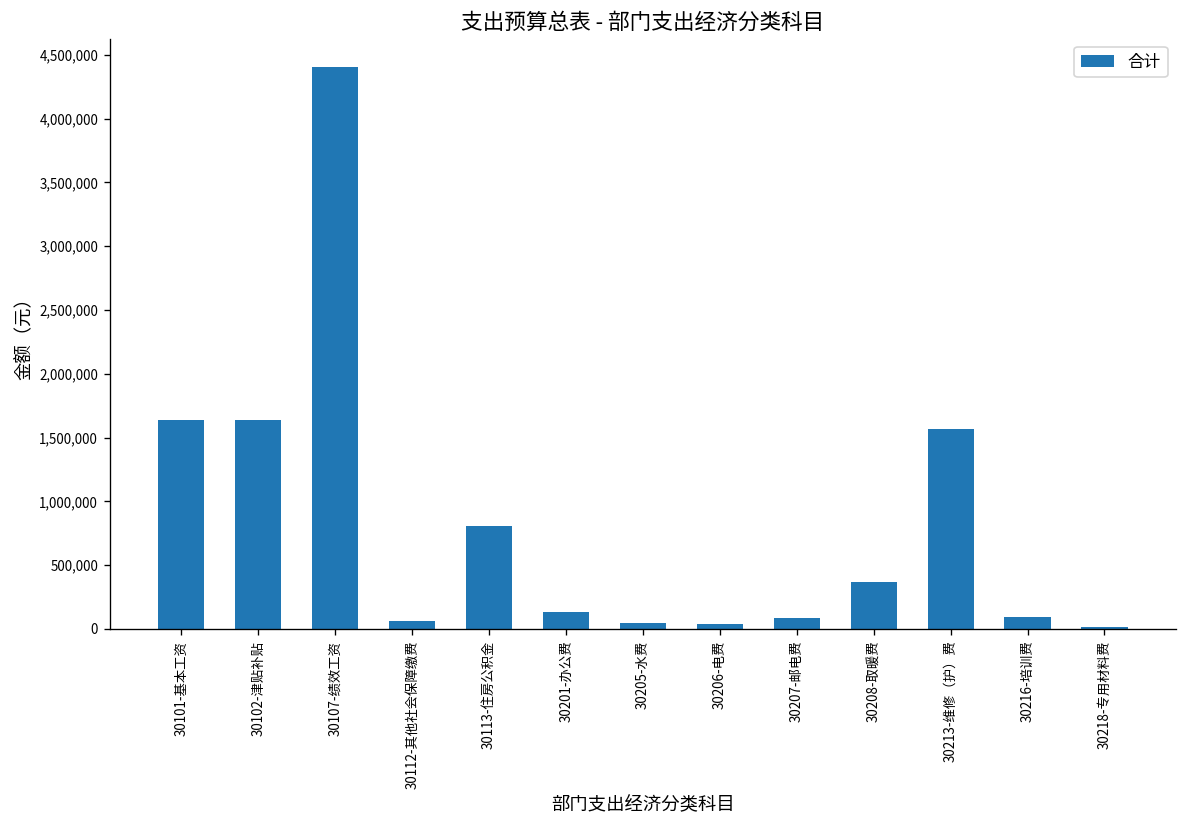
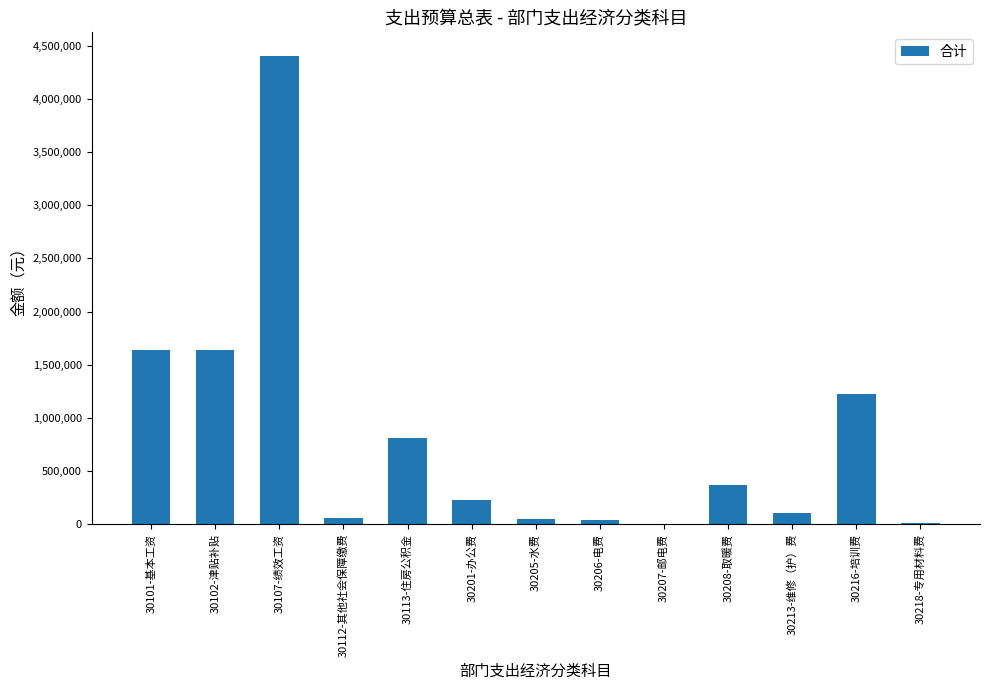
30201-办公费: 130,000 -> 230,000
30207-邮电费: 80,000 -> 0
30213-维修（护）费: 1,570,000 -> 100,000
30216-培训费: 90,000 -> 1,220,000
